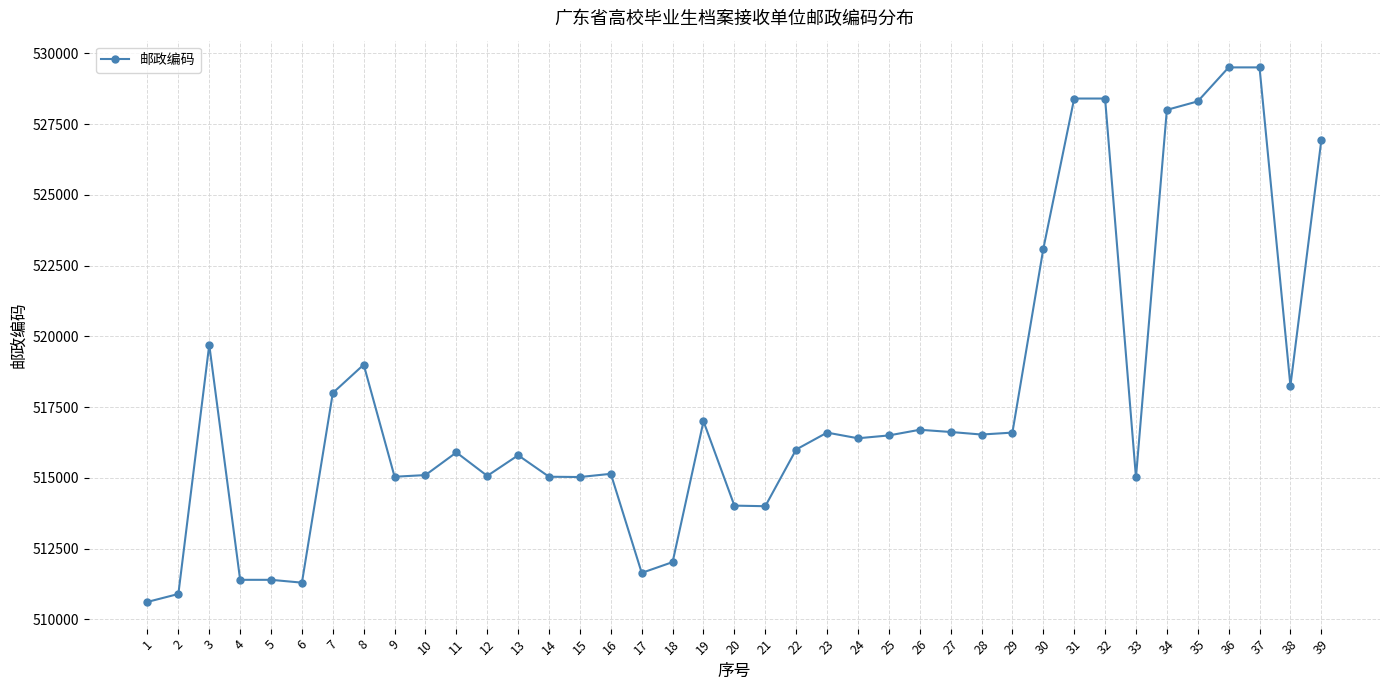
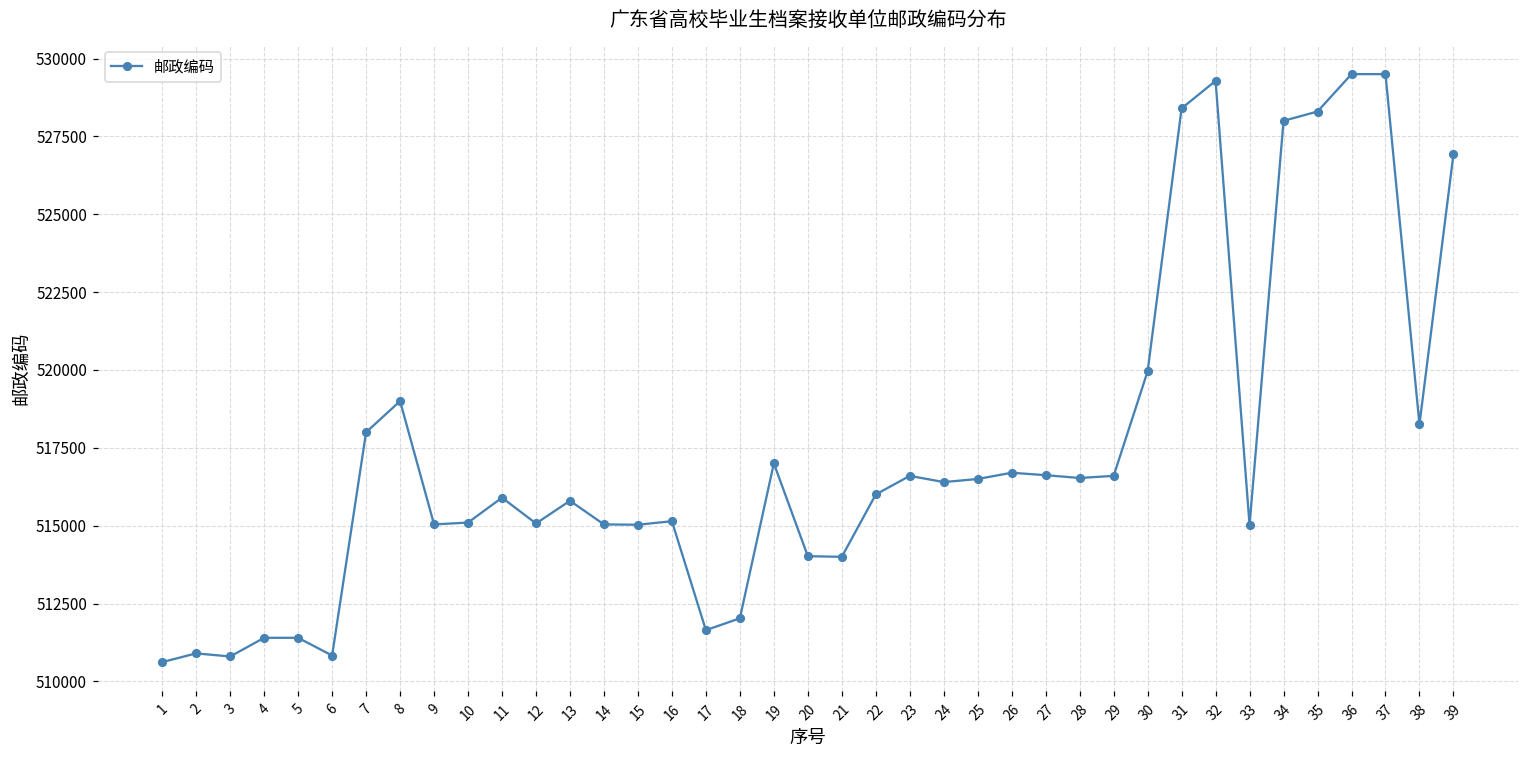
3: 519700 -> 510800
6: 511300 -> 510800
30: 523100 -> 520000
32: 528400 -> 529300
